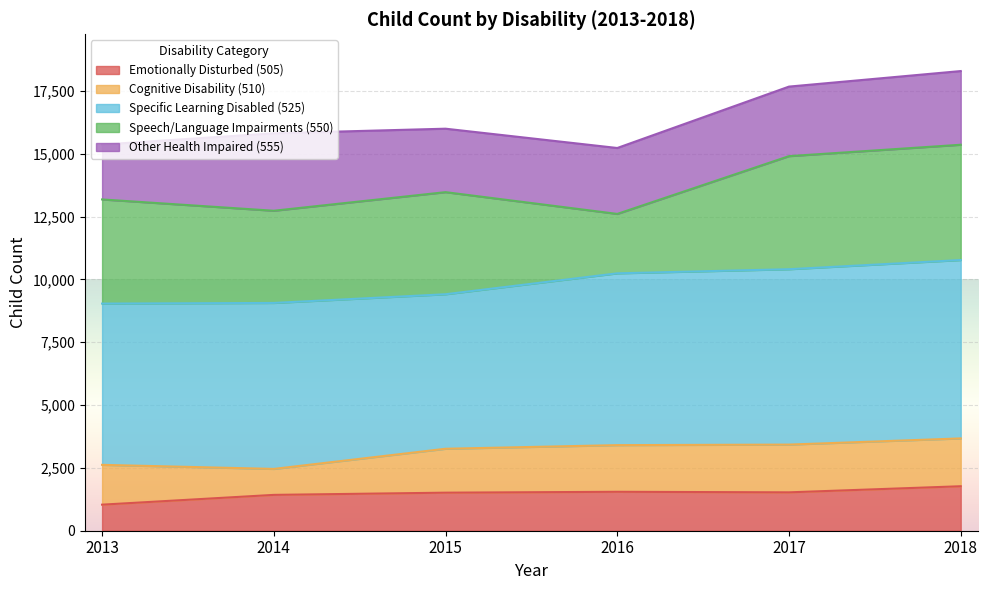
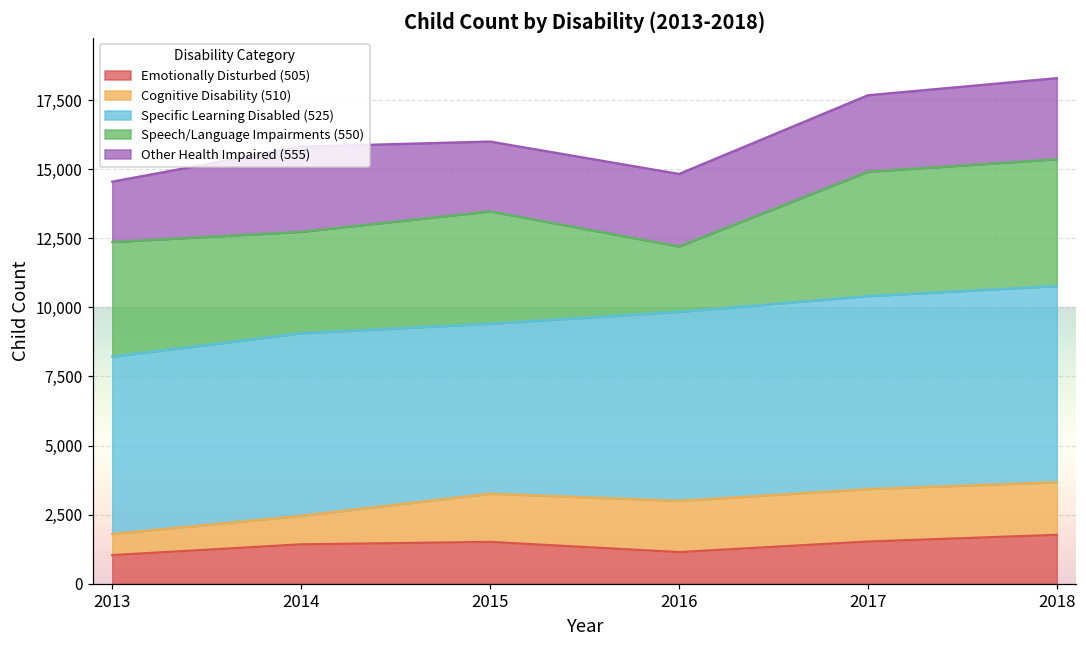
Cognitive Disability (510), 2013: 1,600 -> 800
Emotionally Disturbed (505), 2016: 1,500 -> 1,100
